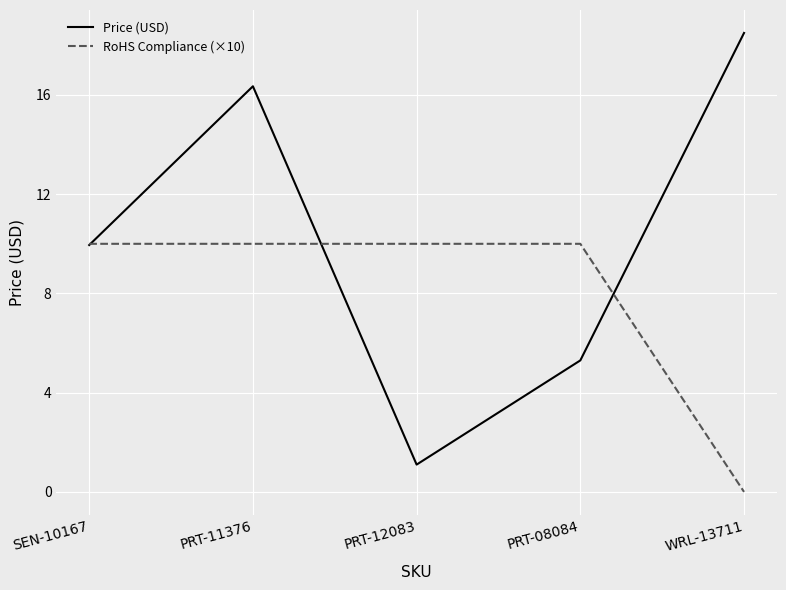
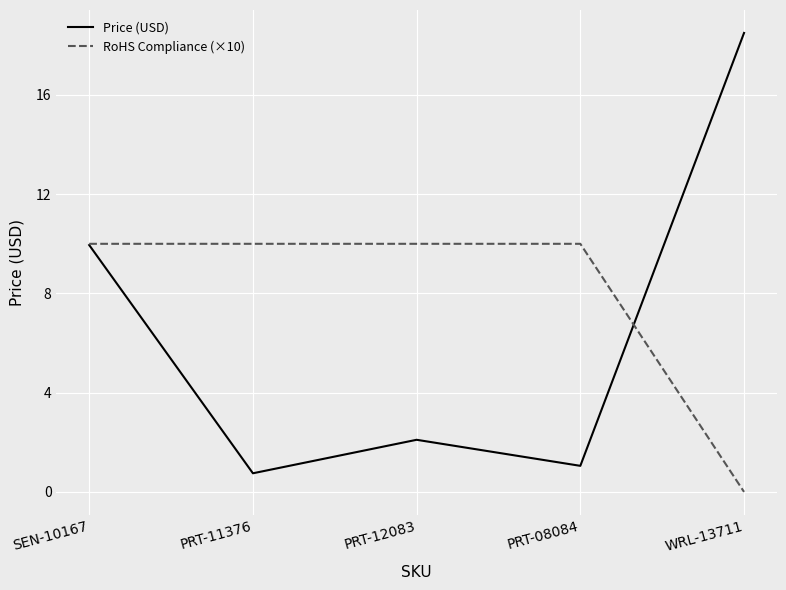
Price (USD), PRT-11376: 16.4 -> 0.8
Price (USD), PRT-12083: 1.1 -> 2.1
Price (USD), PRT-08084: 5.3 -> 1.1
